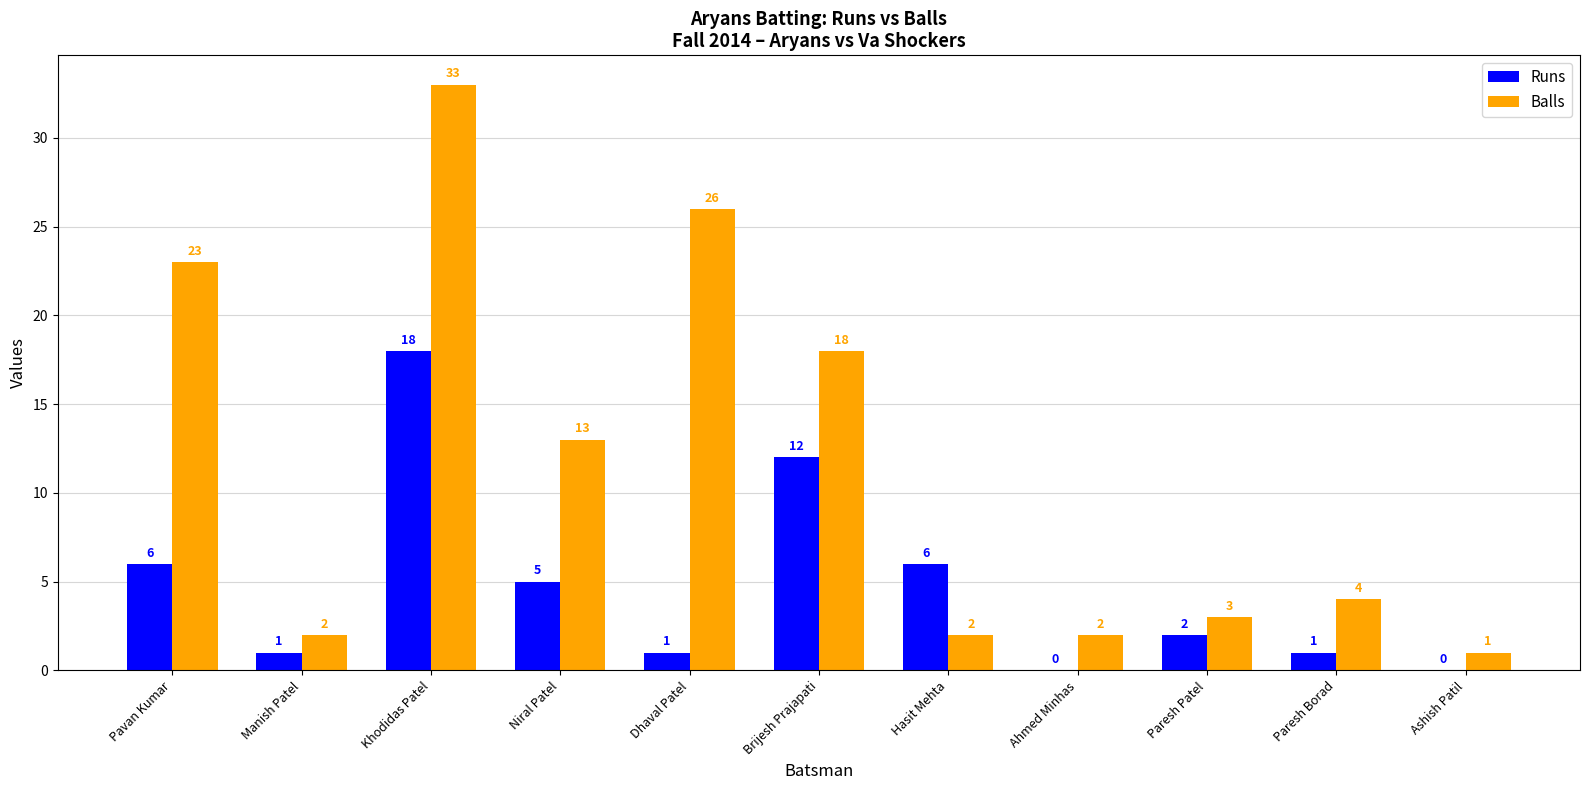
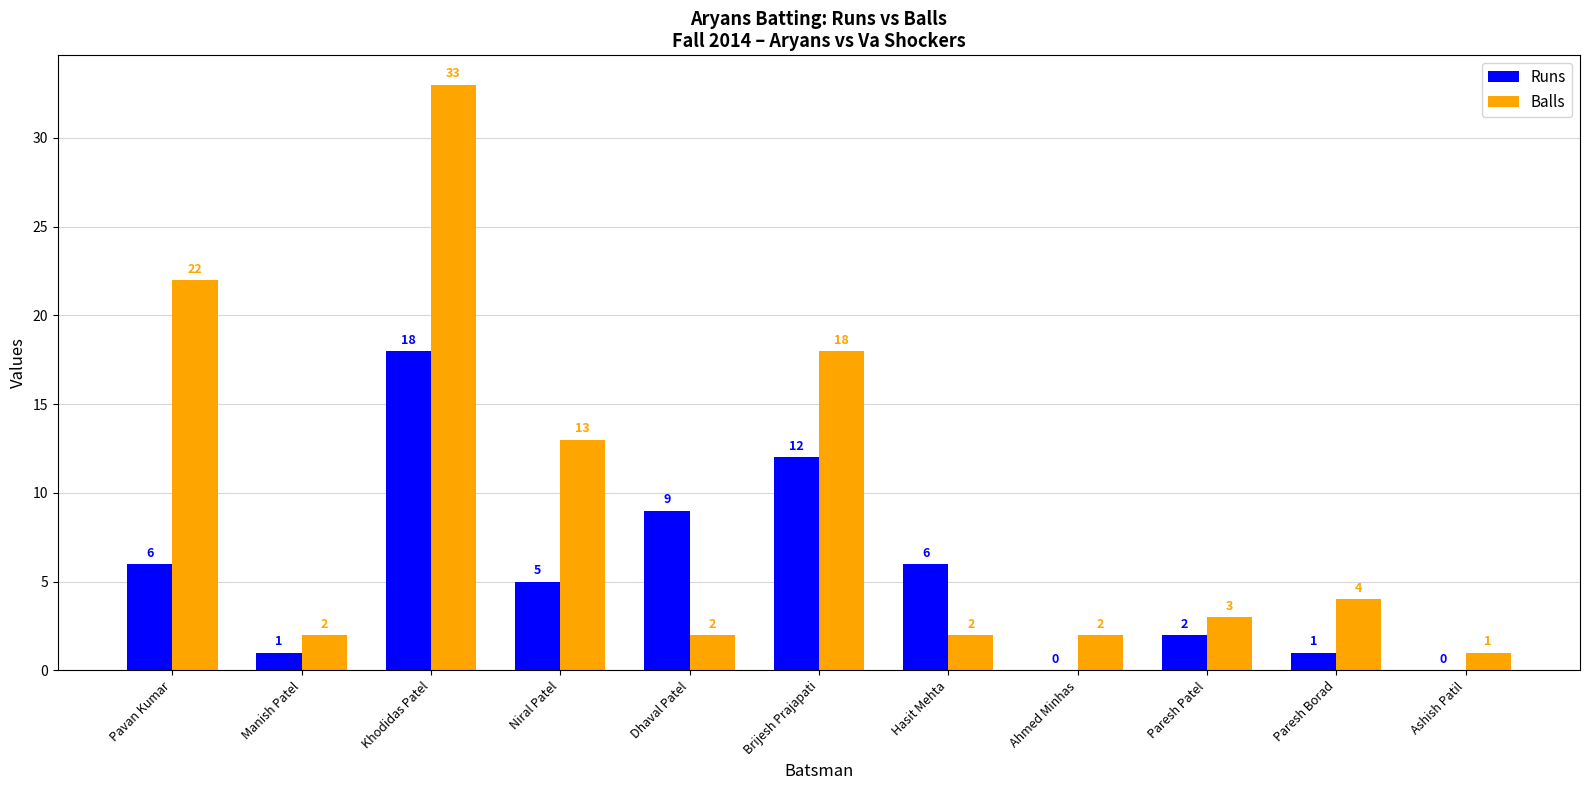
Balls, Pavan Kumar: 23 -> 22
Runs, Dhaval Patel: 1 -> 9
Balls, Dhaval Patel: 26 -> 2
